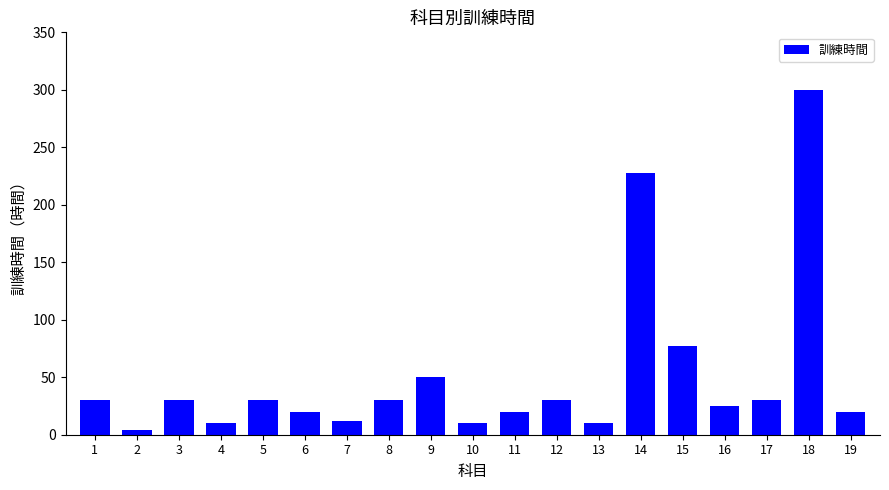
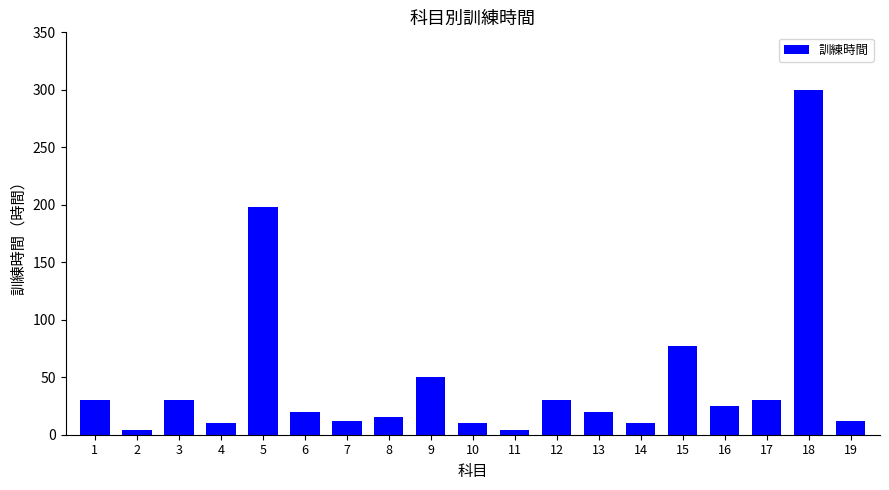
5: 30 -> 198
8: 30 -> 15
11: 20 -> 4
13: 10 -> 20
14: 228 -> 10
19: 20 -> 12
